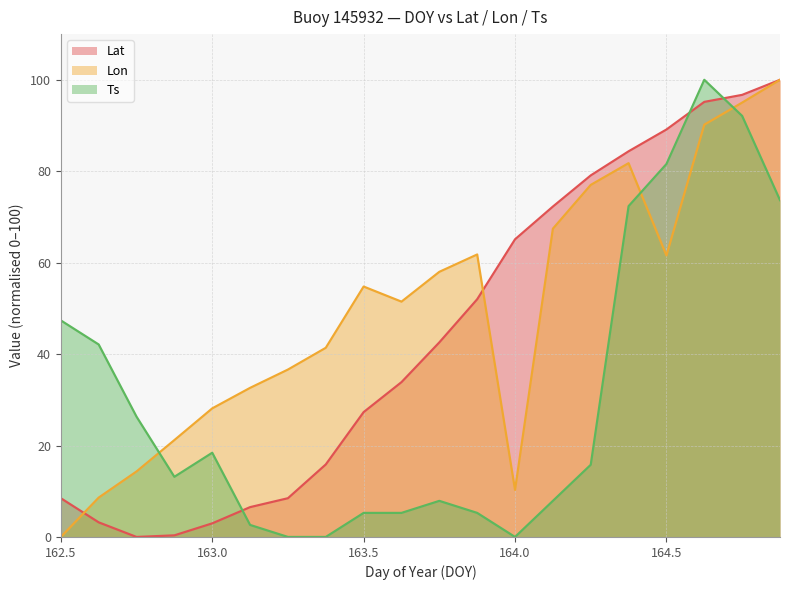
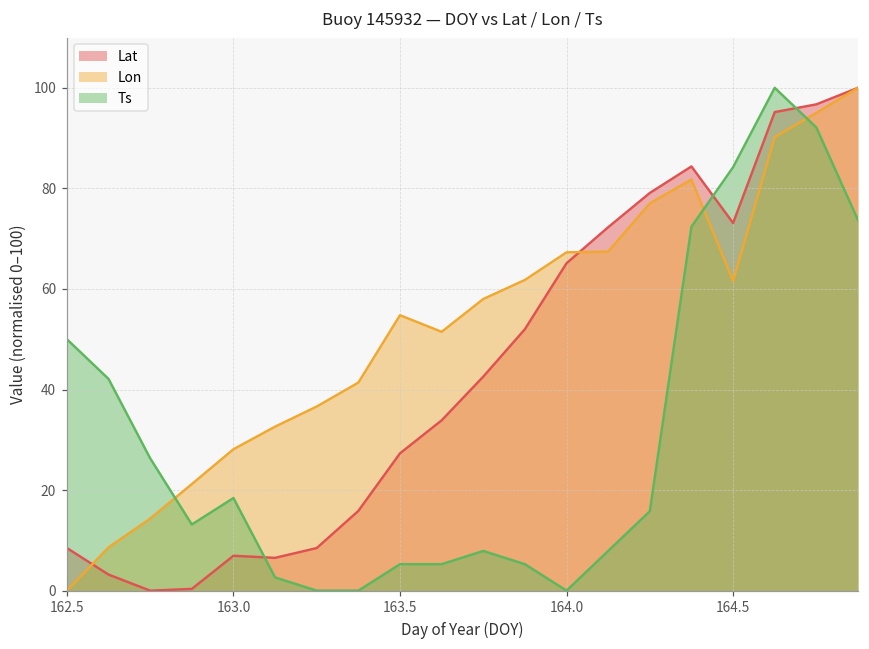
Ts, 162.5: 47 -> 50
Lat, 163.0: 3 -> 7
Lon, 164.0: 10 -> 67
Lat, 164.5: 89 -> 73
Ts, 164.5: 82 -> 84
